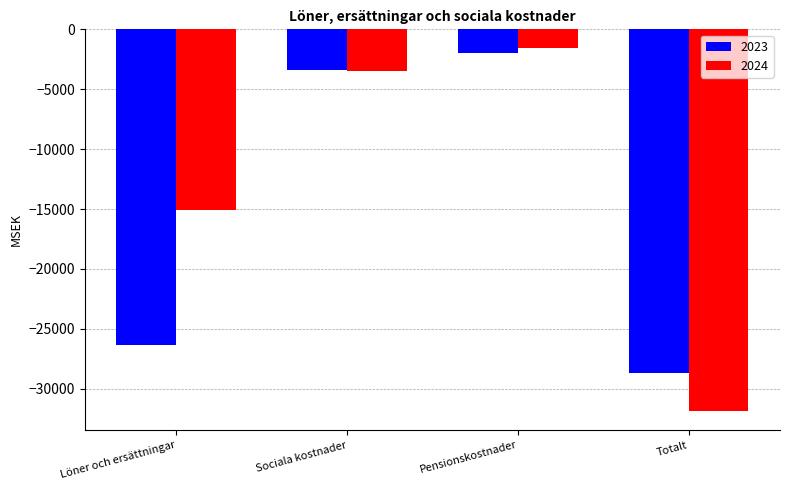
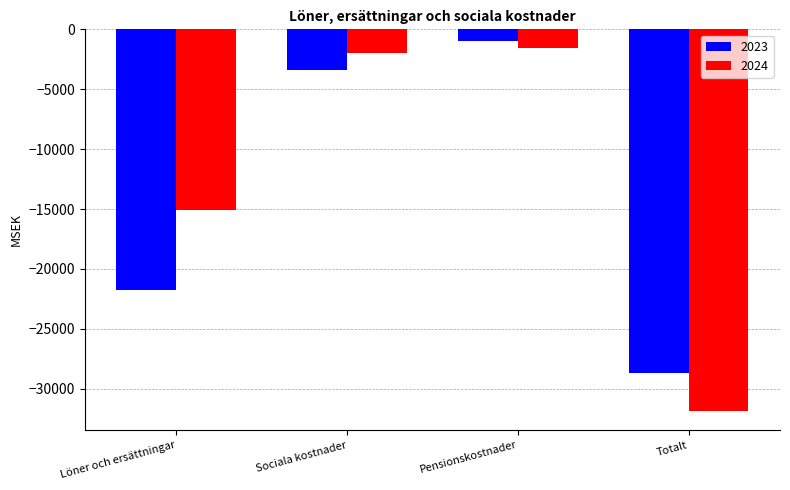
2023, Löner och ersättningar: -26300 -> -21800
2024, Sociala kostnader: -3500 -> -2000
2023, Pensionskostnader: -2000 -> -1000
